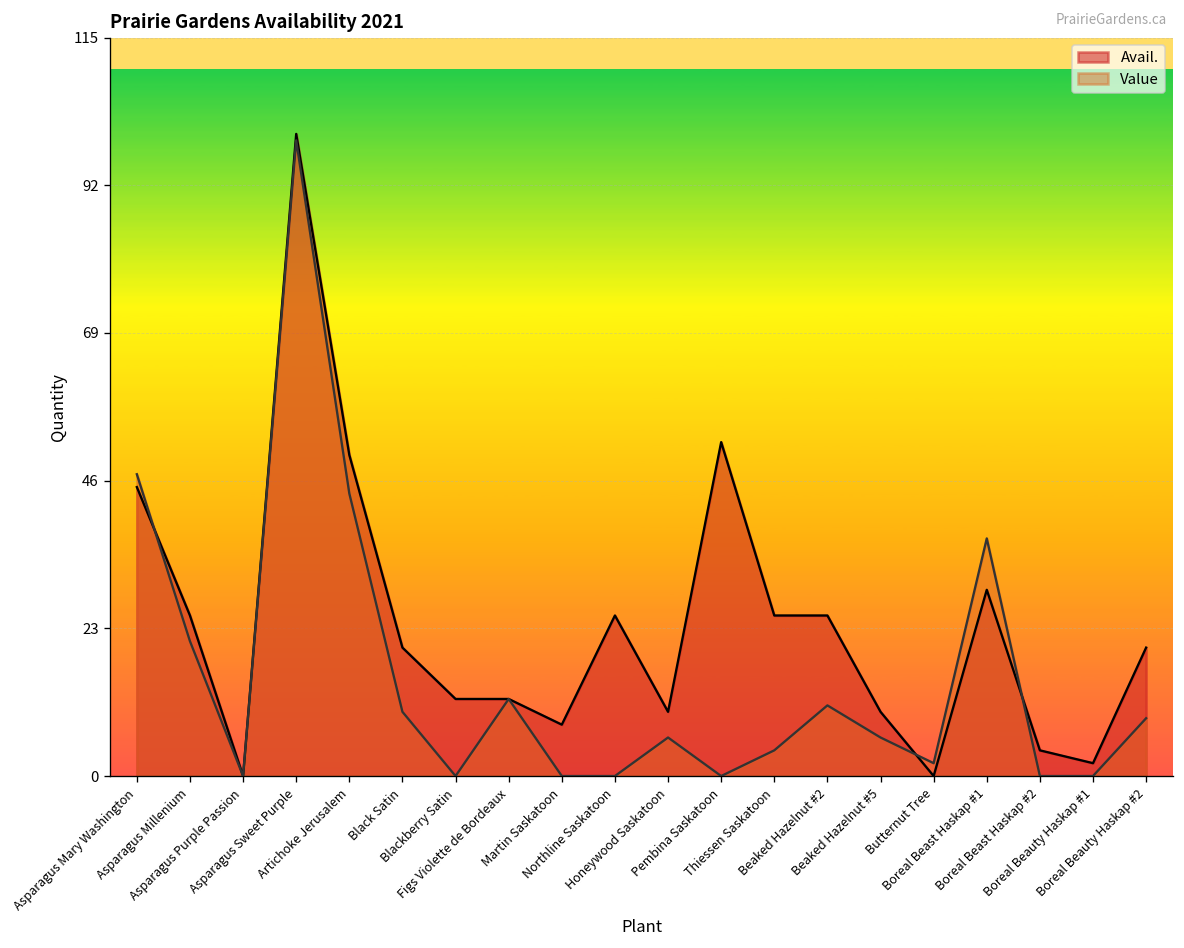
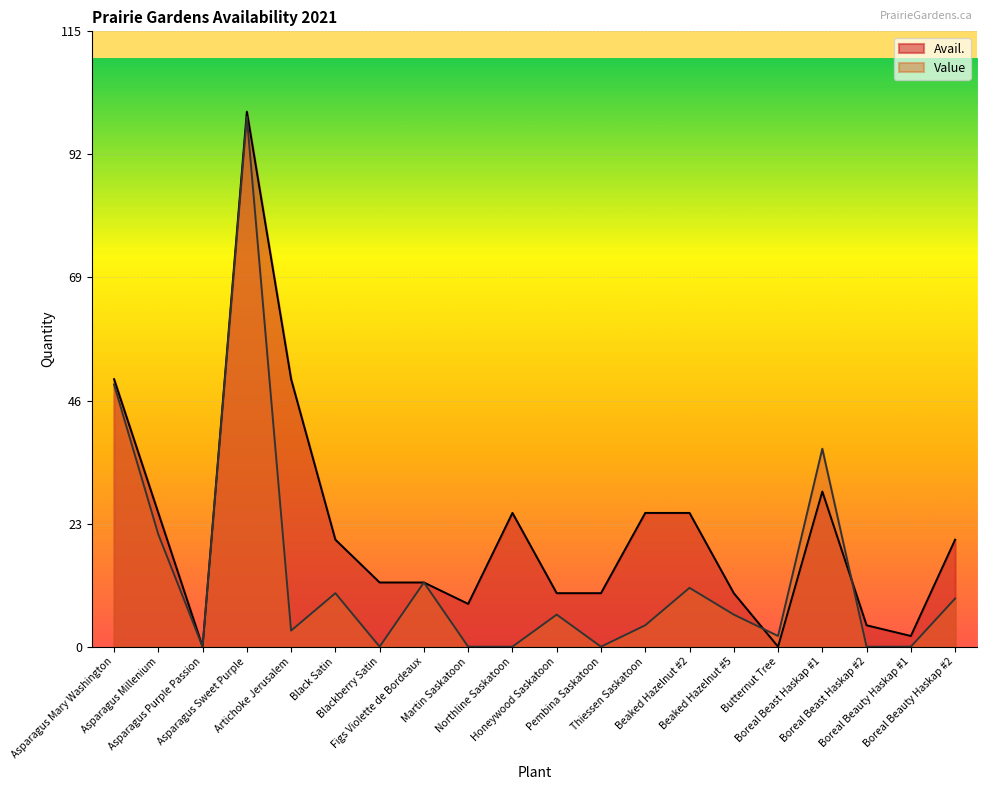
Avail., Asparagus Mary Washington: 45 -> 50
Value, Asparagus Mary Washington: 47 -> 49
Value, Artichoke Jerusalem: 44 -> 3
Avail., Pembina Saskatoon: 52 -> 10
